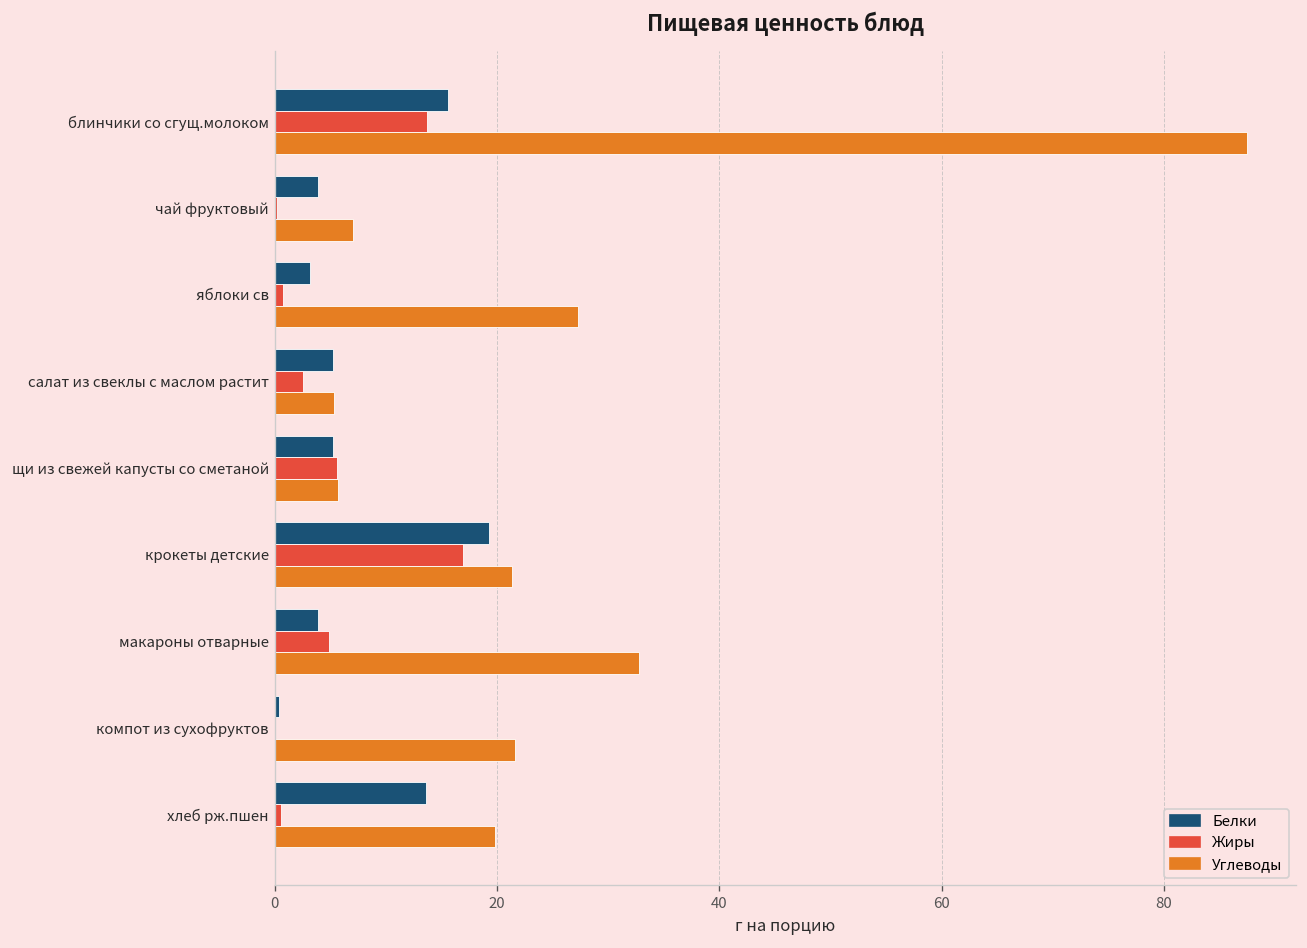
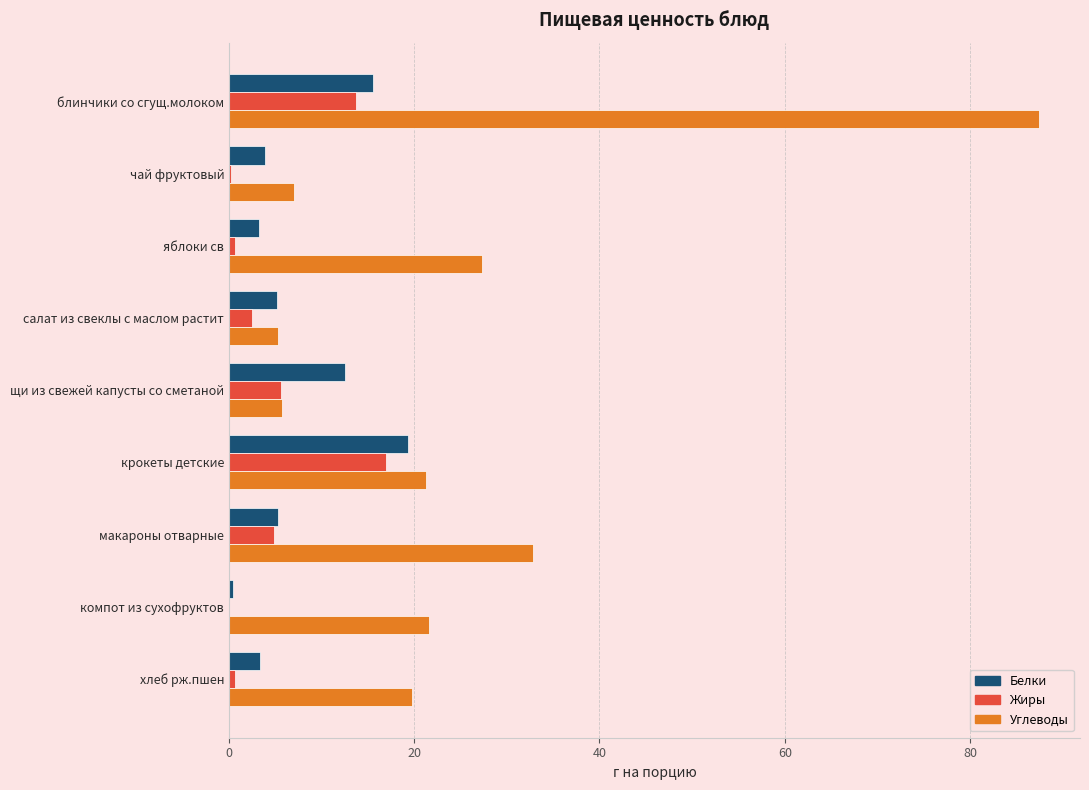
Белки, щи из свежей капусты со сметаной: 5 -> 13
Белки, макароны отварные: 4 -> 5
Белки, хлеб рж.пшен: 14 -> 3
